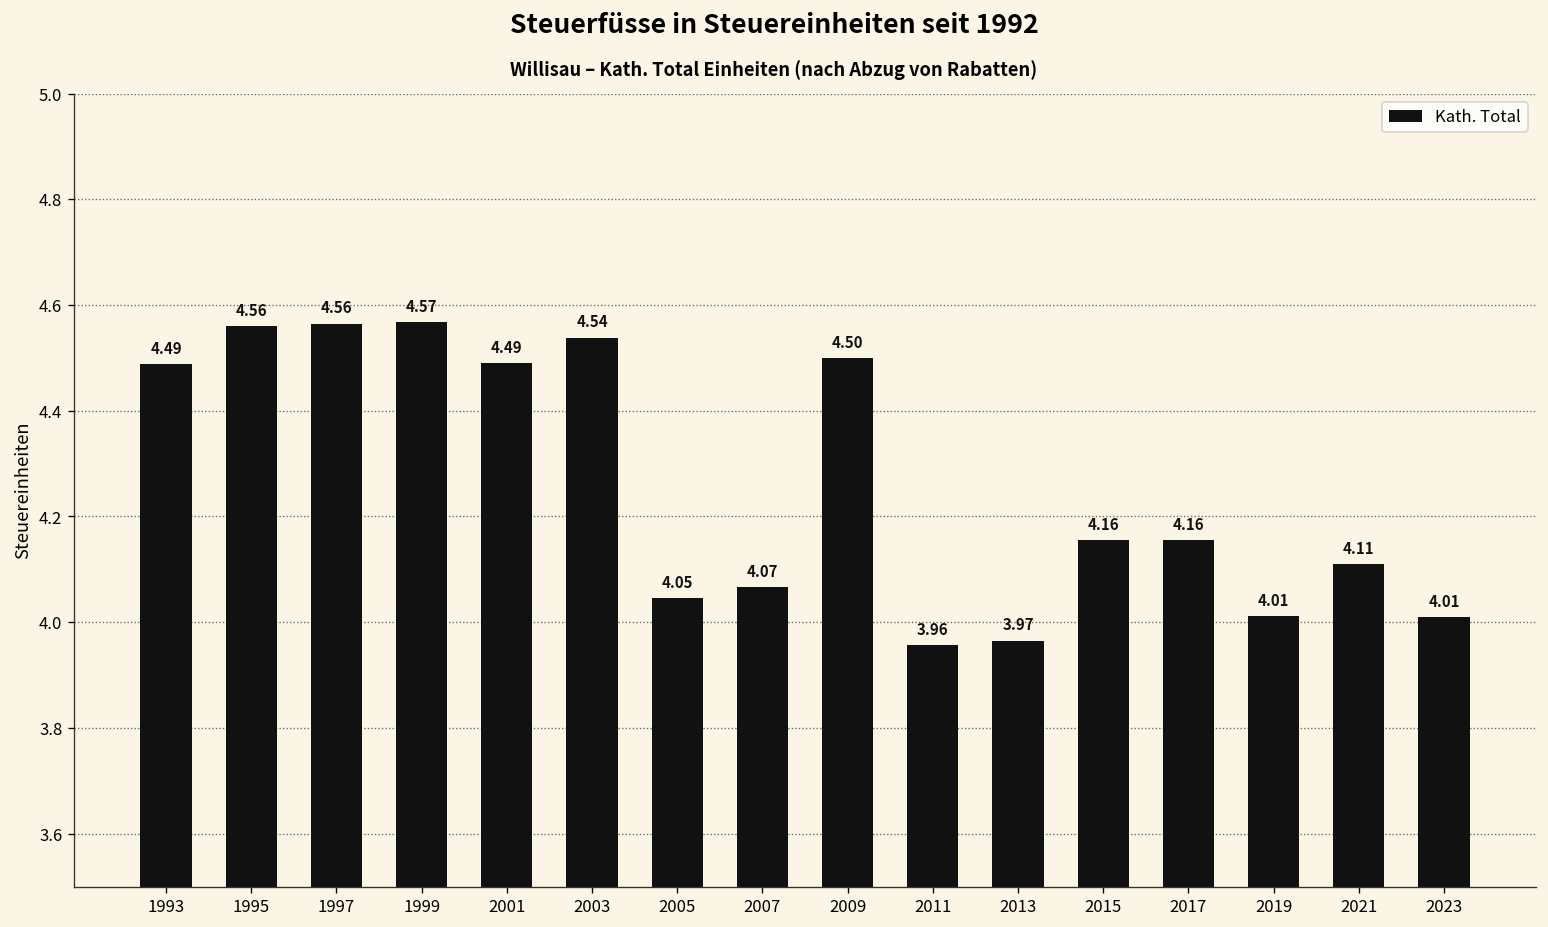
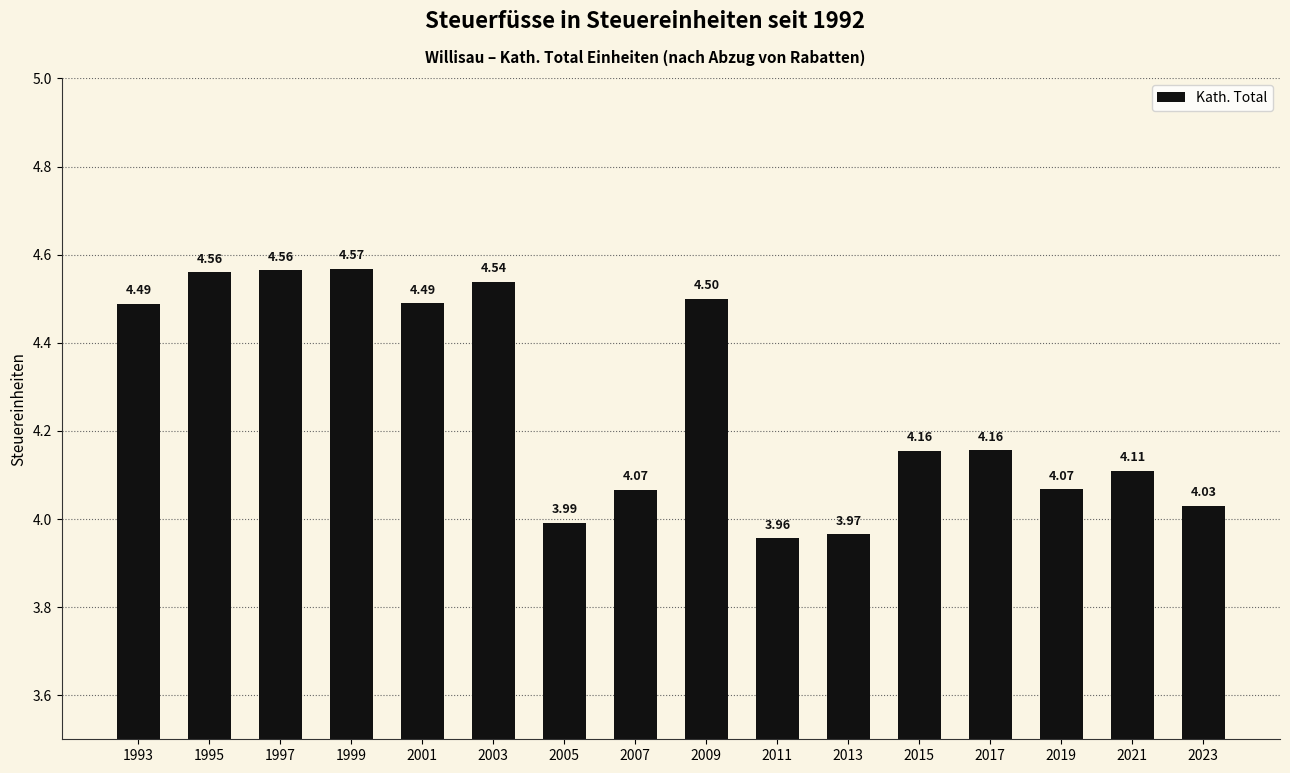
2005: 4.05 -> 3.99
2019: 4.01 -> 4.07
2023: 4.01 -> 4.03
